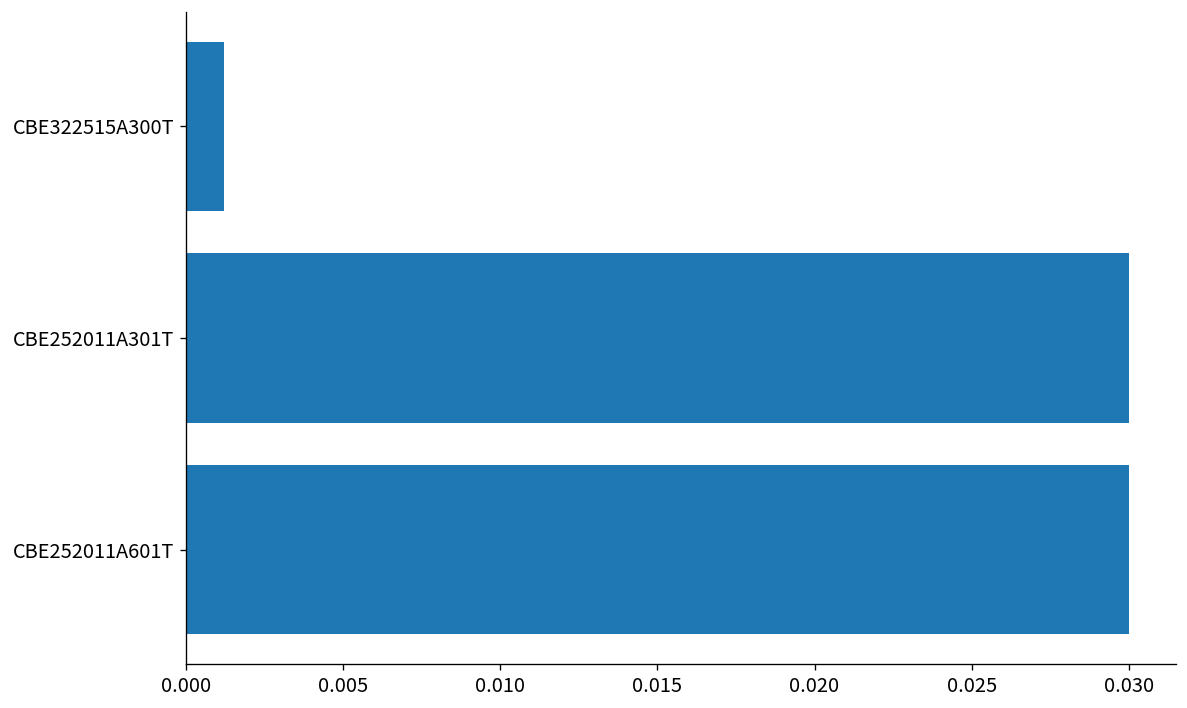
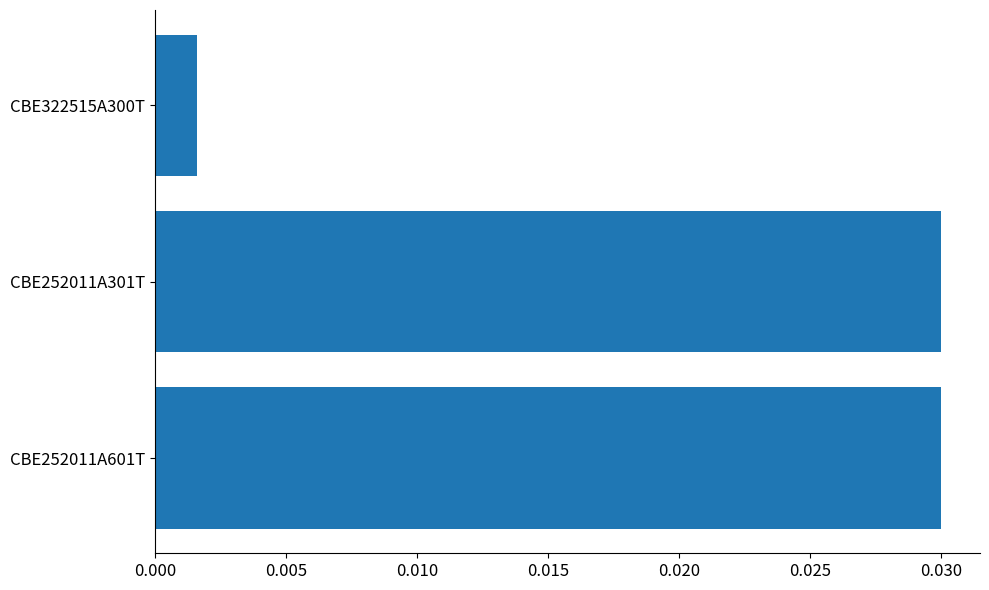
CBE322515A300T: 0.0012 -> 0.0016
